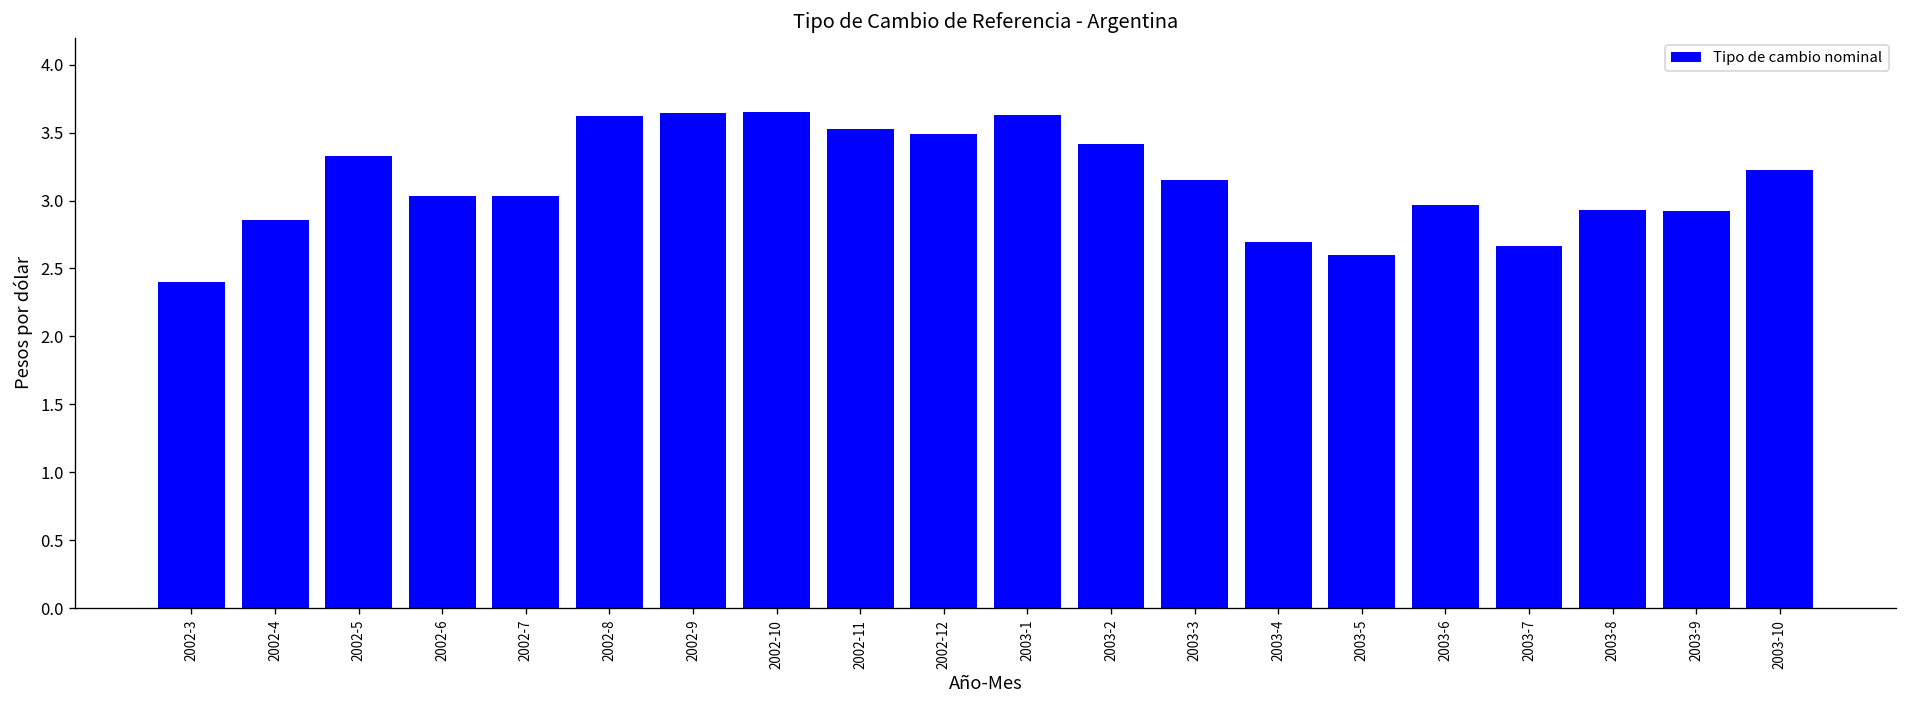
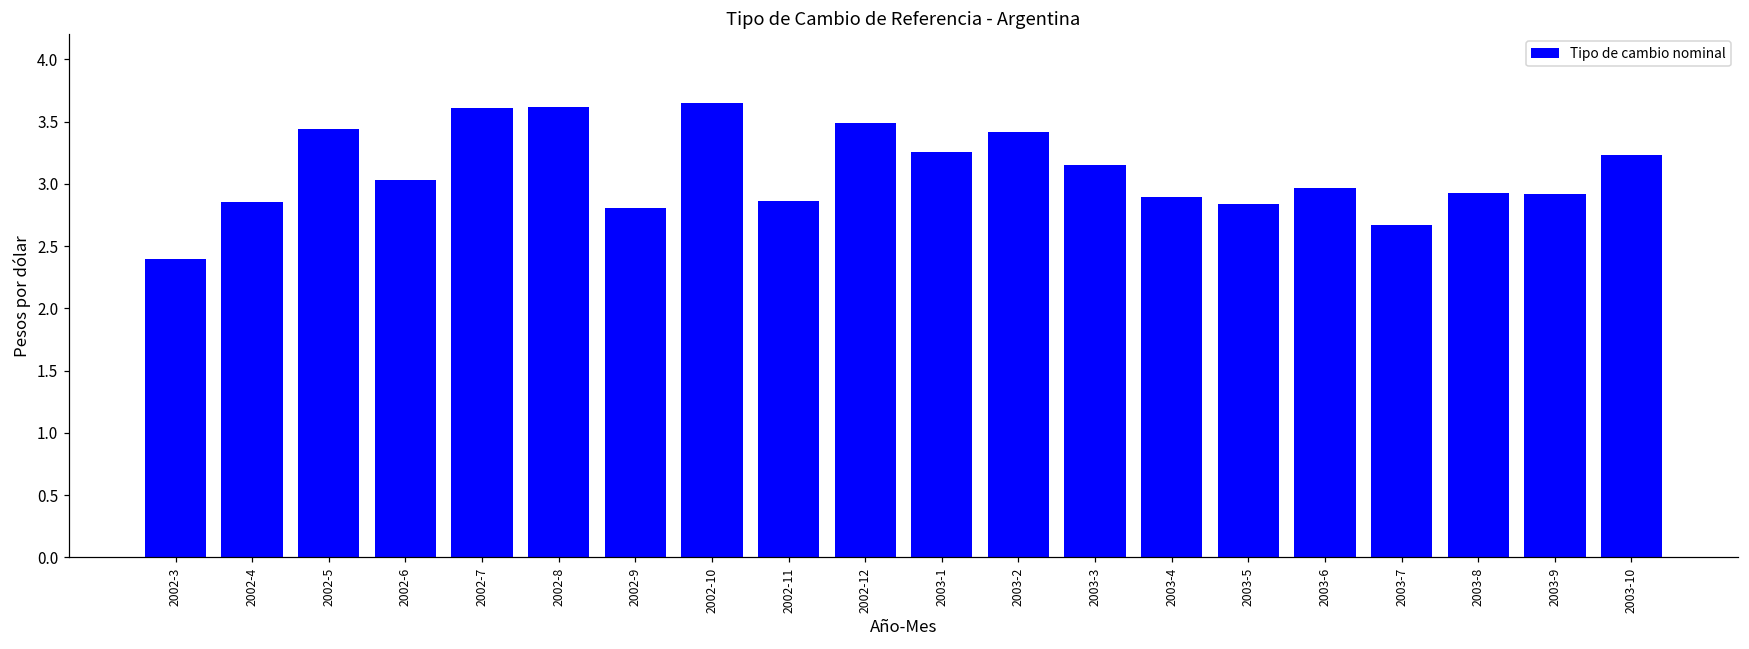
2002-5: 3.33 -> 3.44
2002-7: 3.04 -> 3.61
2002-9: 3.64 -> 2.80
2002-11: 3.53 -> 2.86
2003-1: 3.63 -> 3.26
2003-4: 2.69 -> 2.89
2003-5: 2.60 -> 2.84
